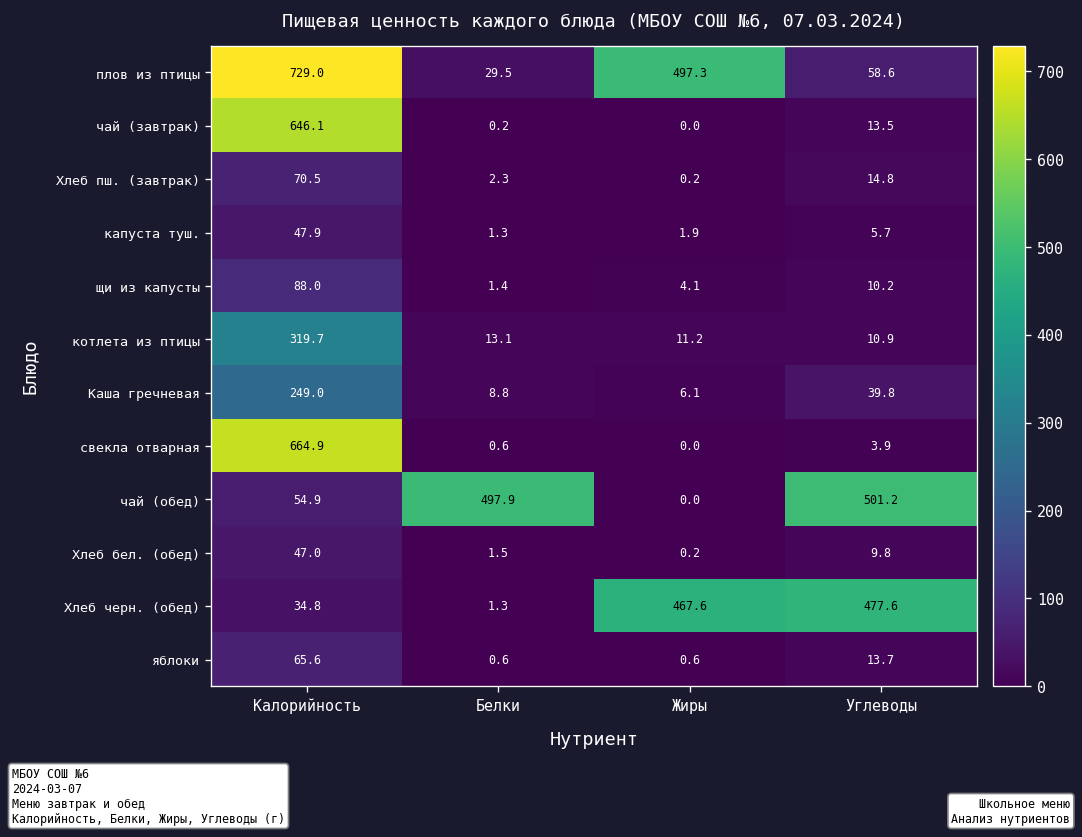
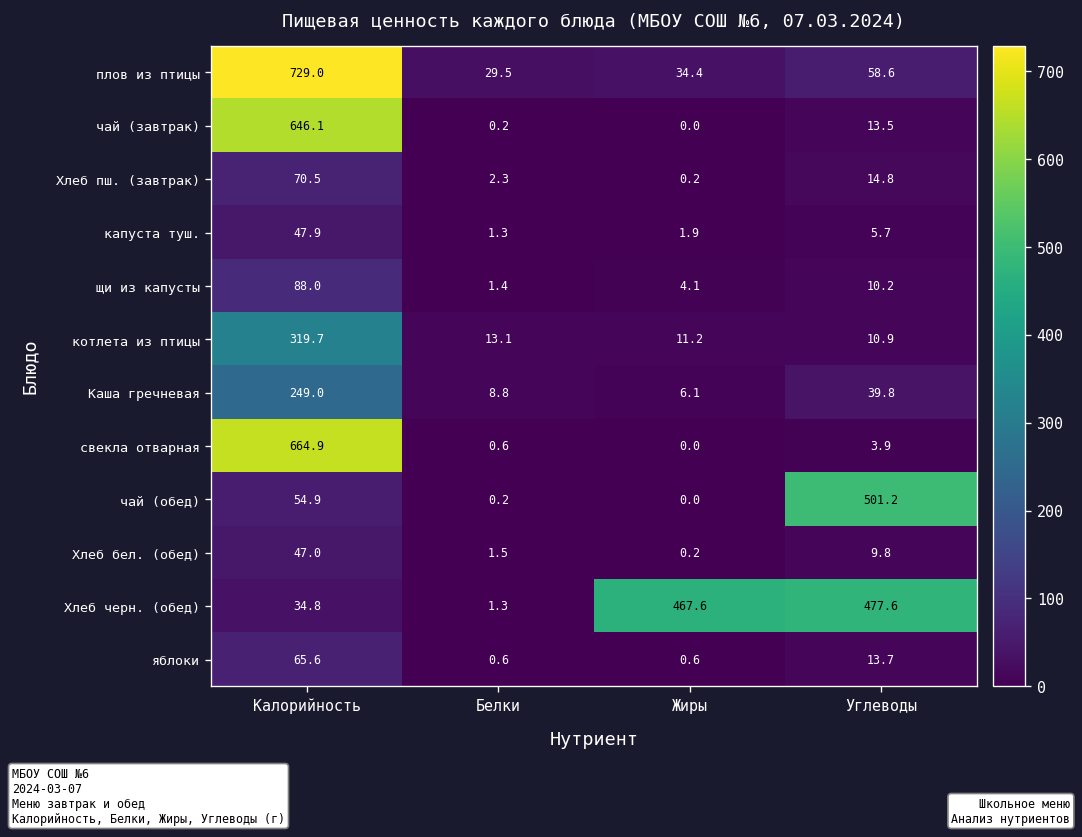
плов из птицы, Жиры: 497.3 -> 34.4
чай (обед), Белки: 497.9 -> 0.2
